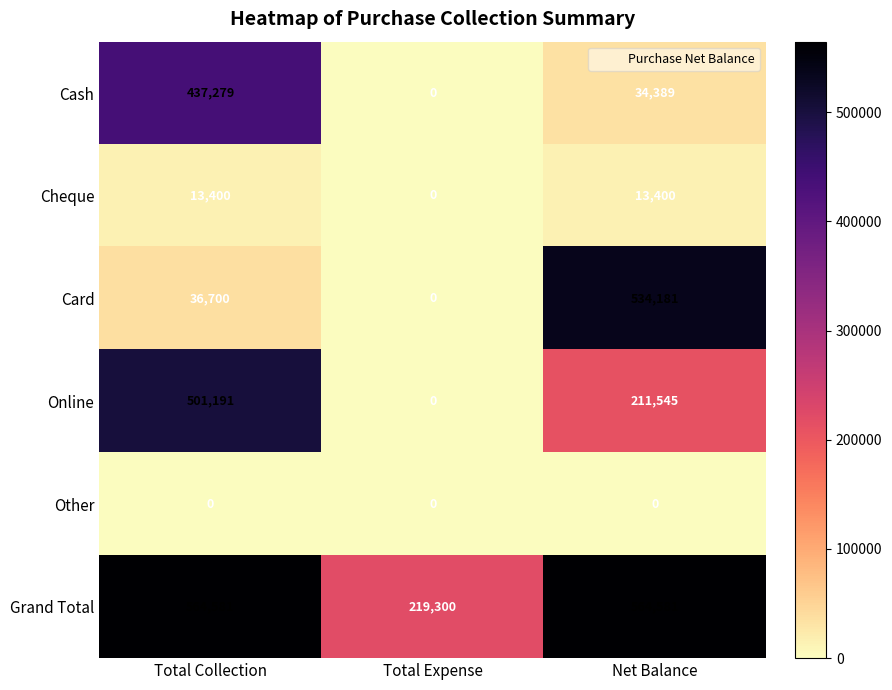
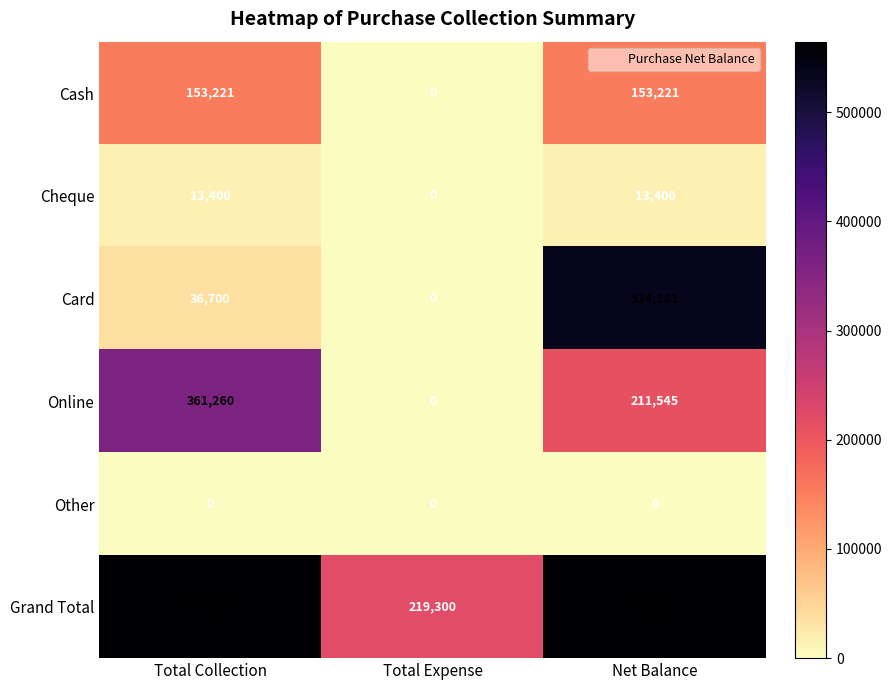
Cash, Total Collection: 437,279 -> 153,221
Cash, Net Balance: 34,389 -> 153,221
Online, Total Collection: 501,191 -> 361,260
